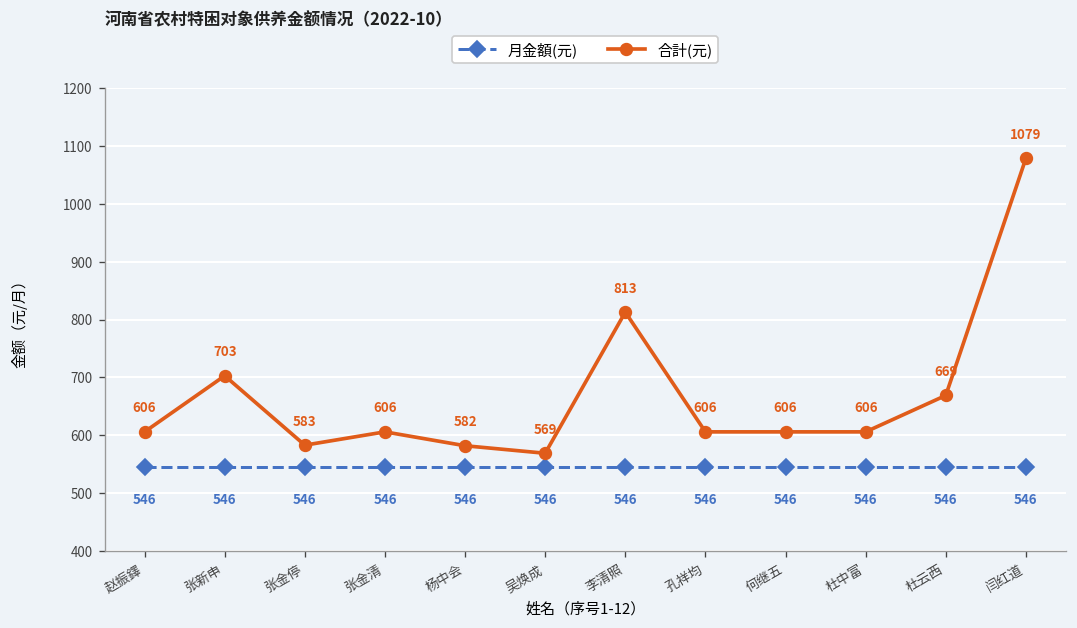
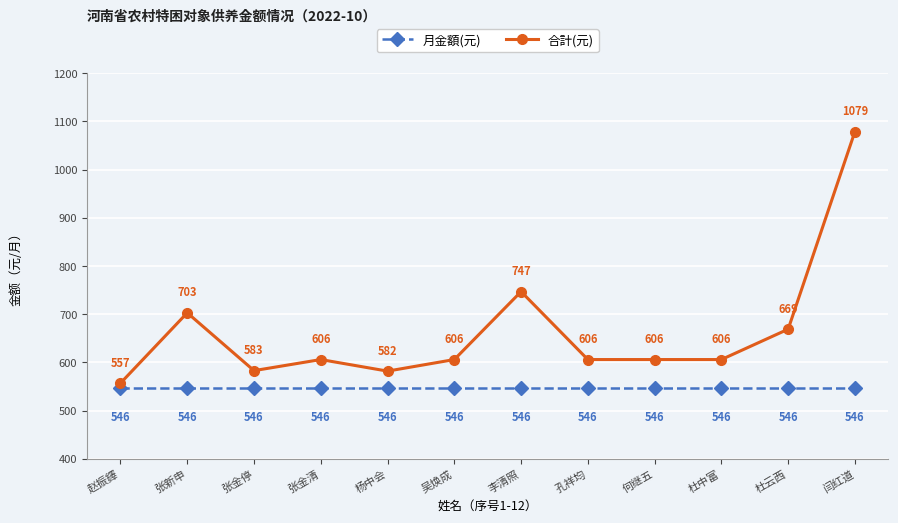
合計(元), 赵振鐸: 606 -> 557
合計(元), 吴焕成: 569 -> 606
合計(元), 李清照: 813 -> 747
